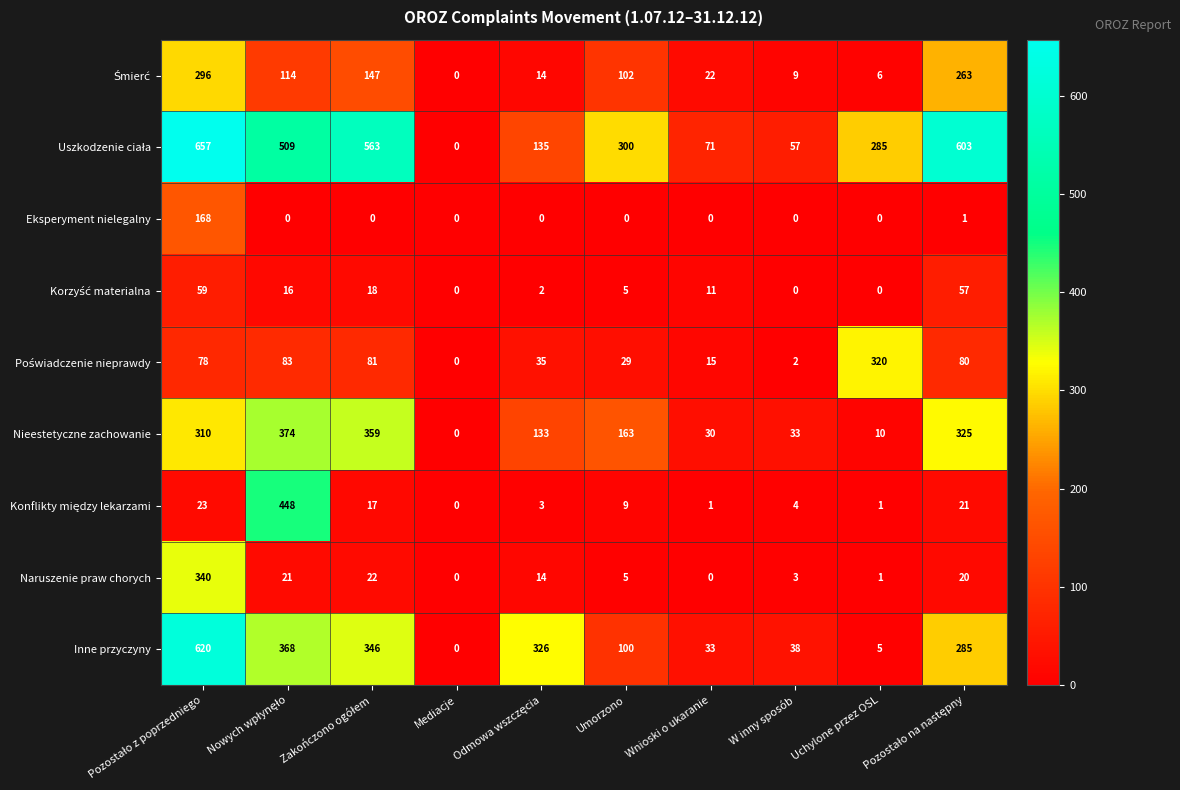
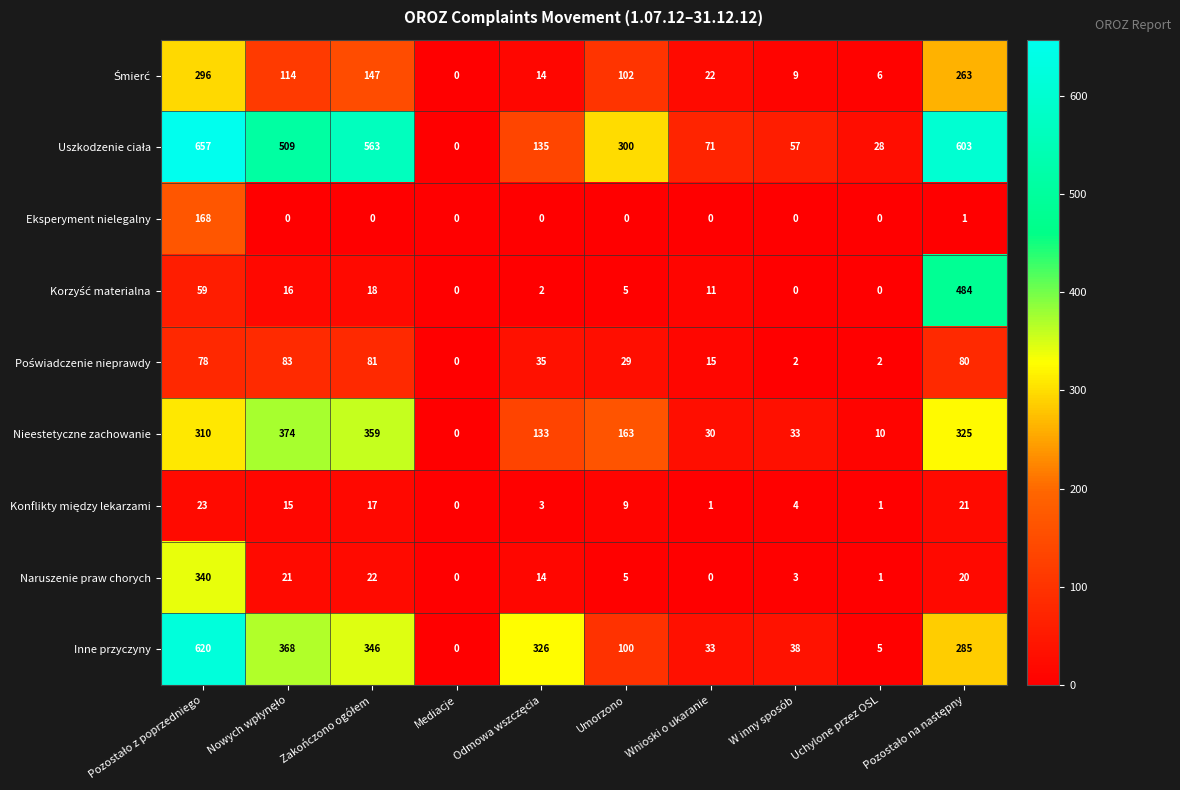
Uszkodzenie ciała, Uchylone przez OSL: 285 -> 28
Korzyść materialna, Pozostało na następny: 57 -> 484
Poświadczenie nieprawdy, Uchylone przez OSL: 320 -> 2
Konflikty między lekarzami, Nowych wpłynęło: 448 -> 15
